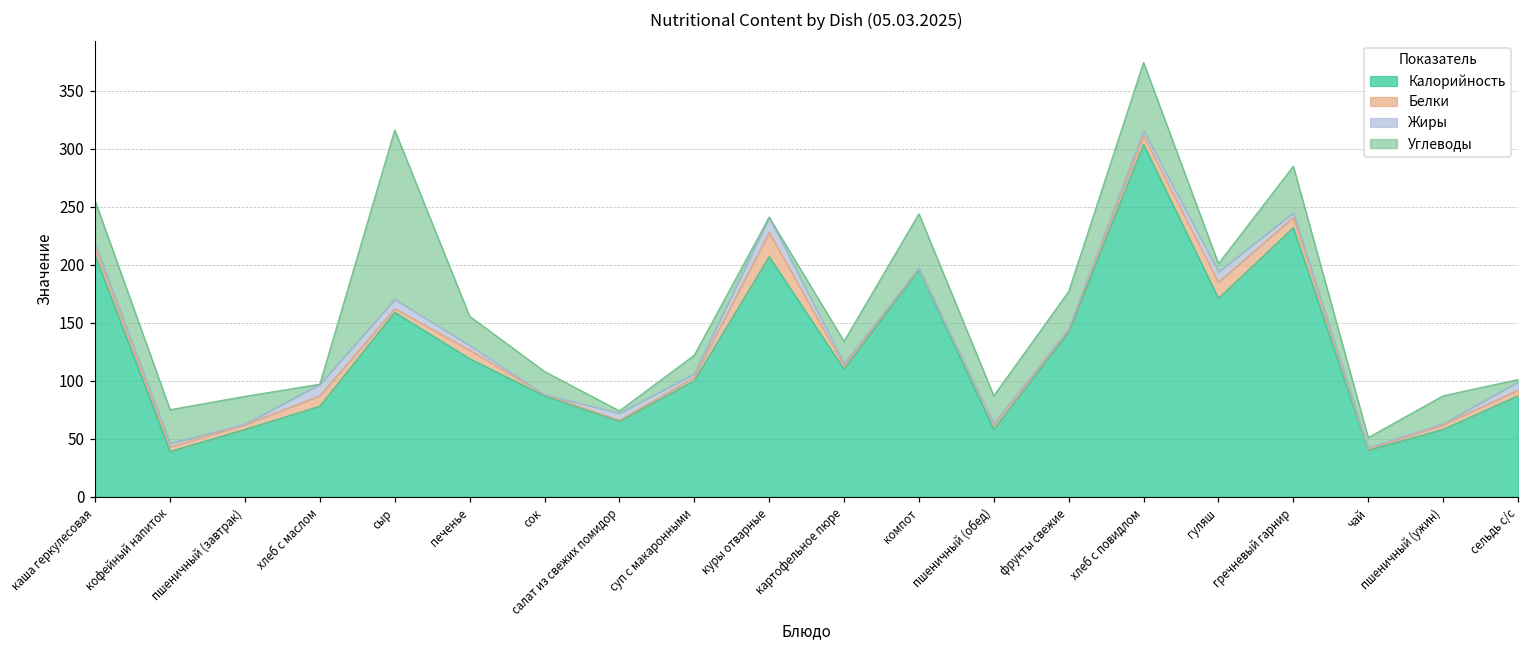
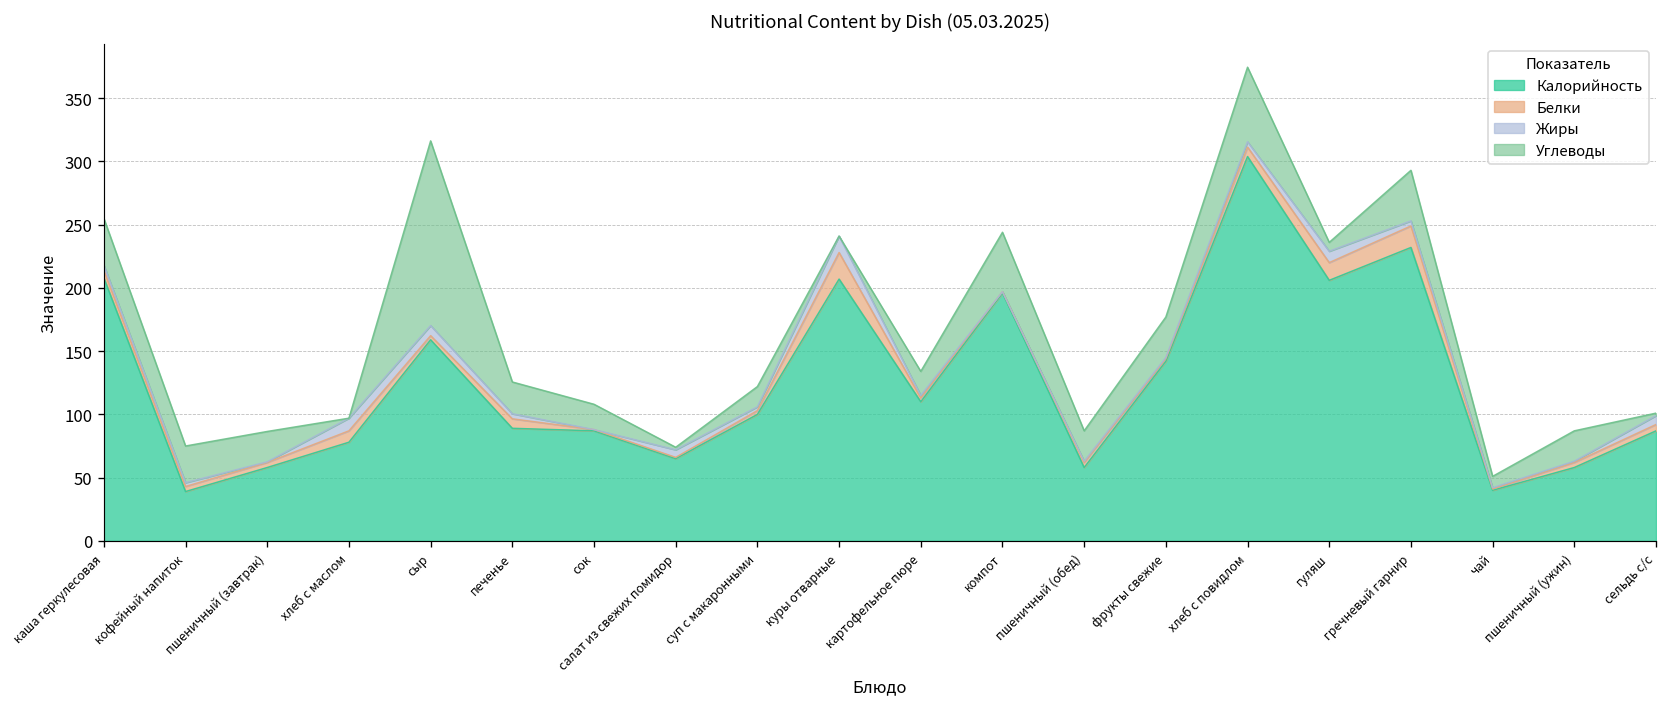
Калорийность, печенье: 119 -> 89
Калорийность, гуляш: 171 -> 206
Белки, гречневый гарнир: 9 -> 17
